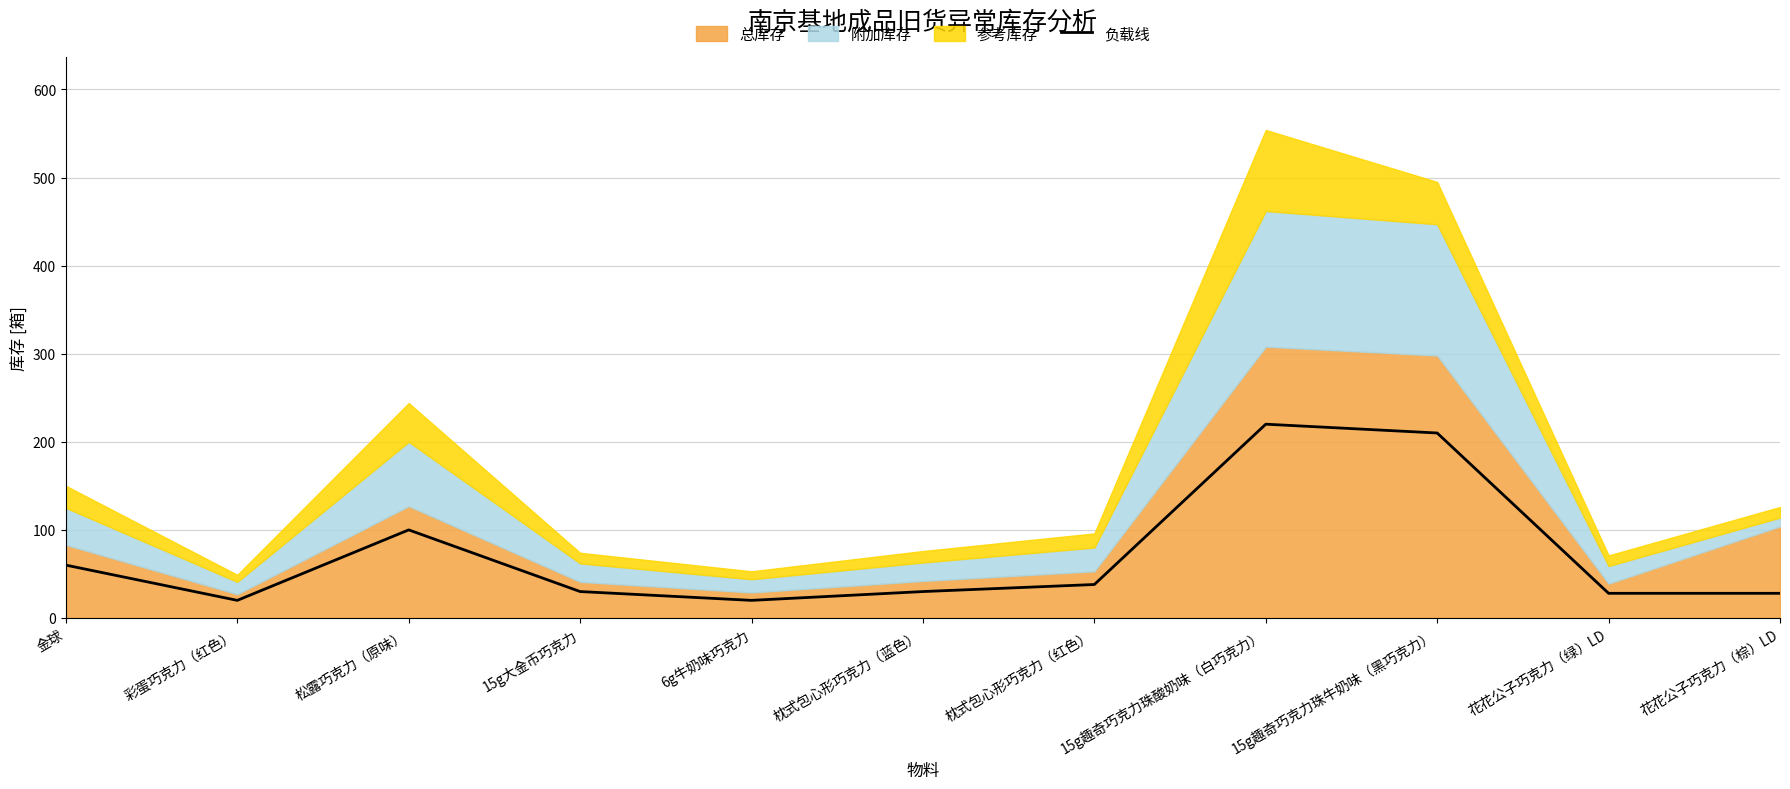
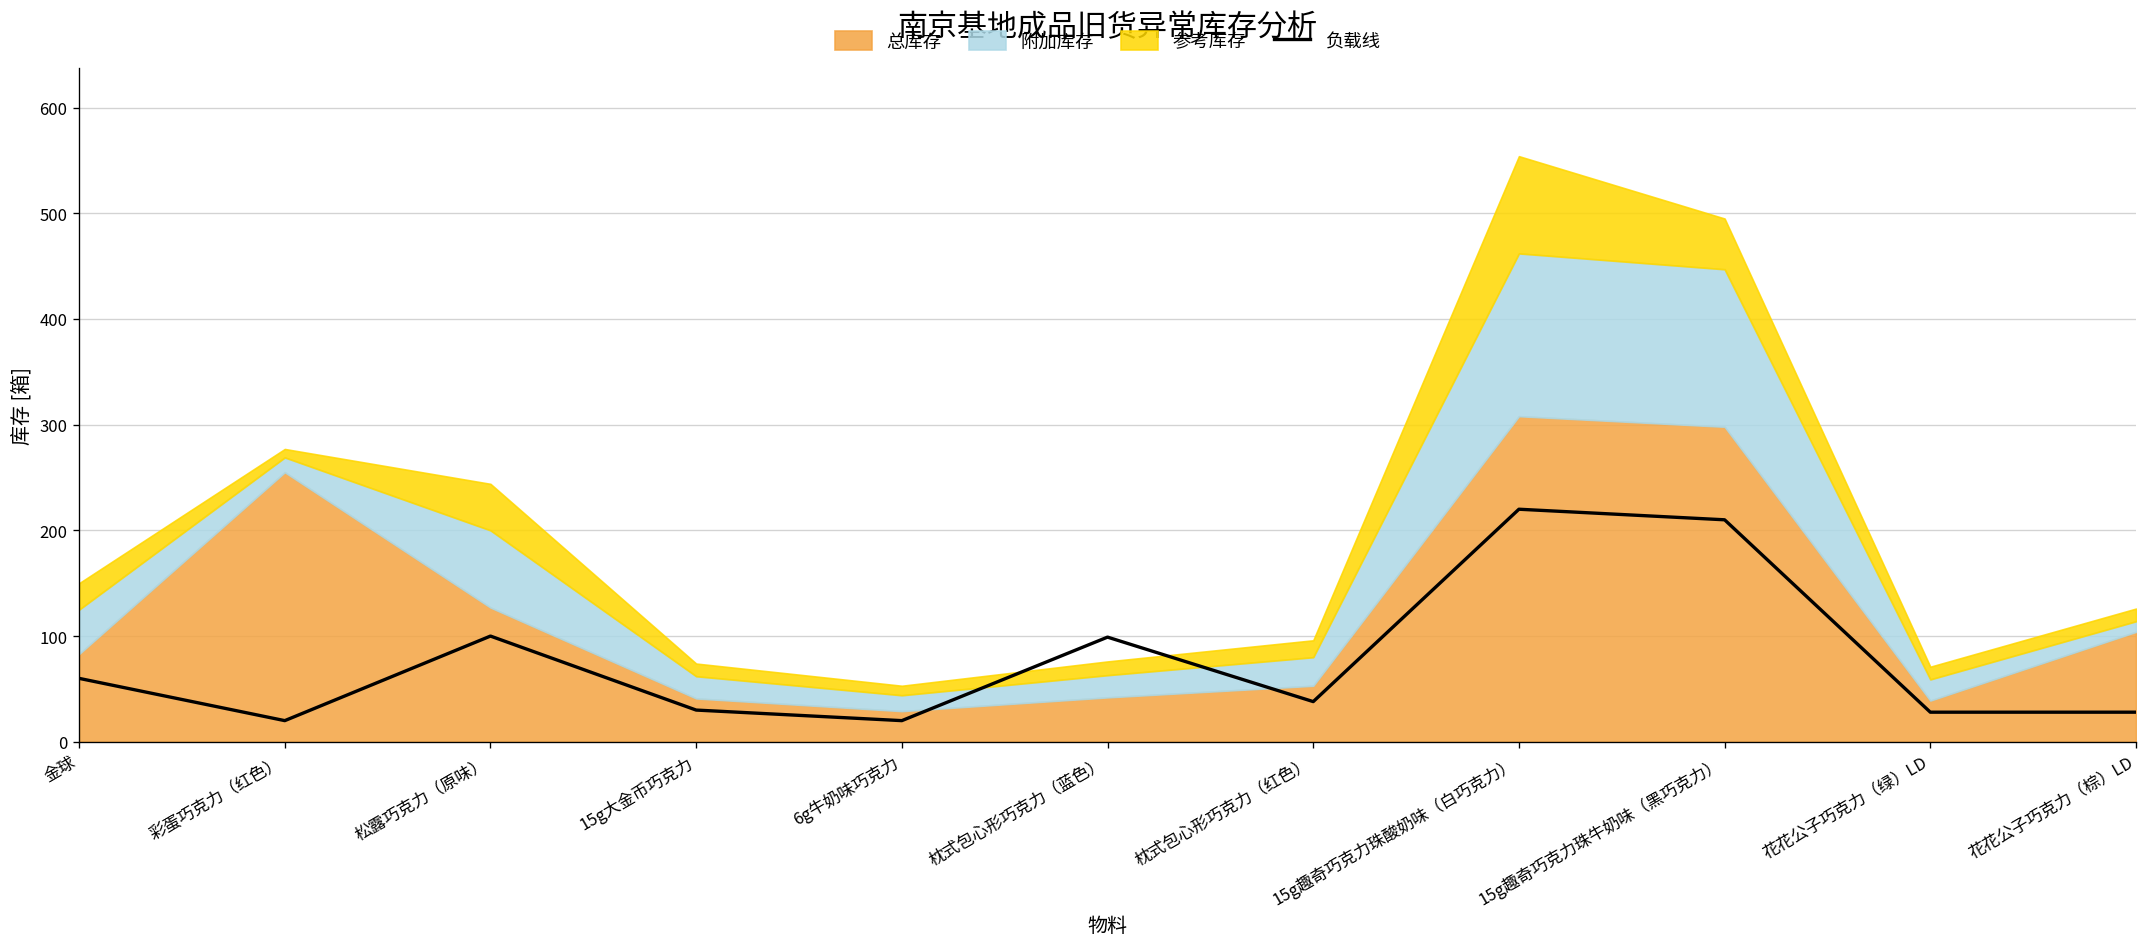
总库存, 彩蛋巧克力（红色）: 30 -> 260
负载线, 枕式包心形巧克力（蓝色）: 30 -> 100
